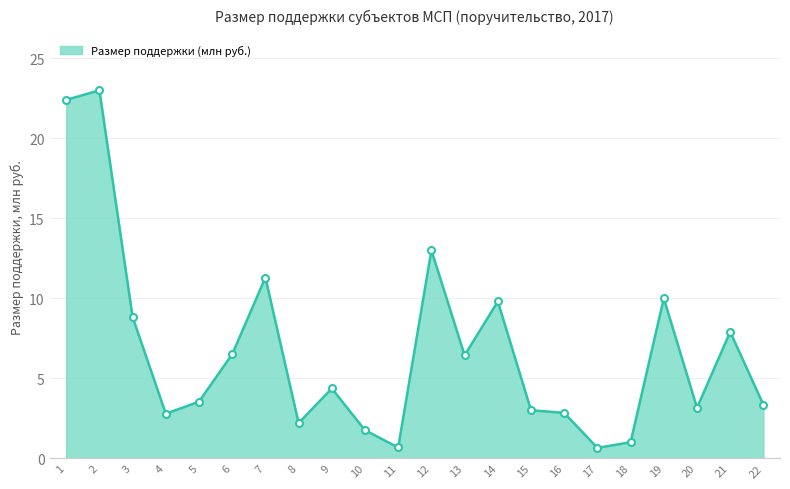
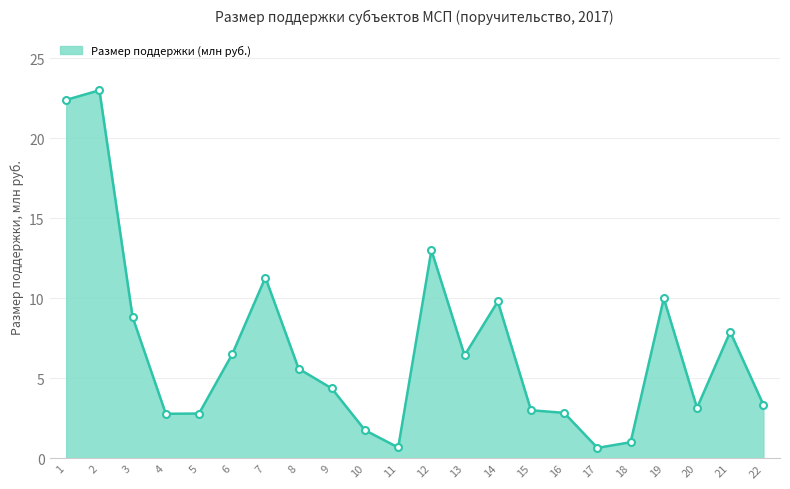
5: 3.5 -> 2.8
8: 2.2 -> 5.6
